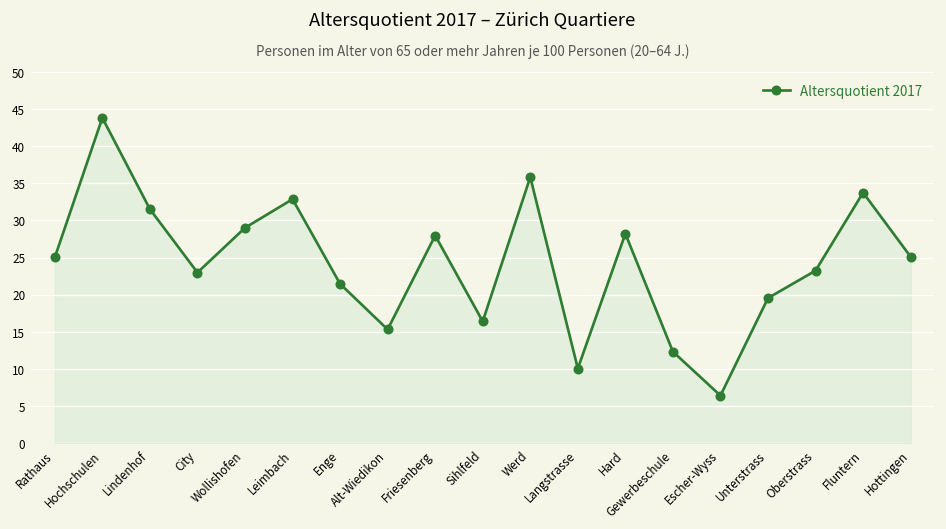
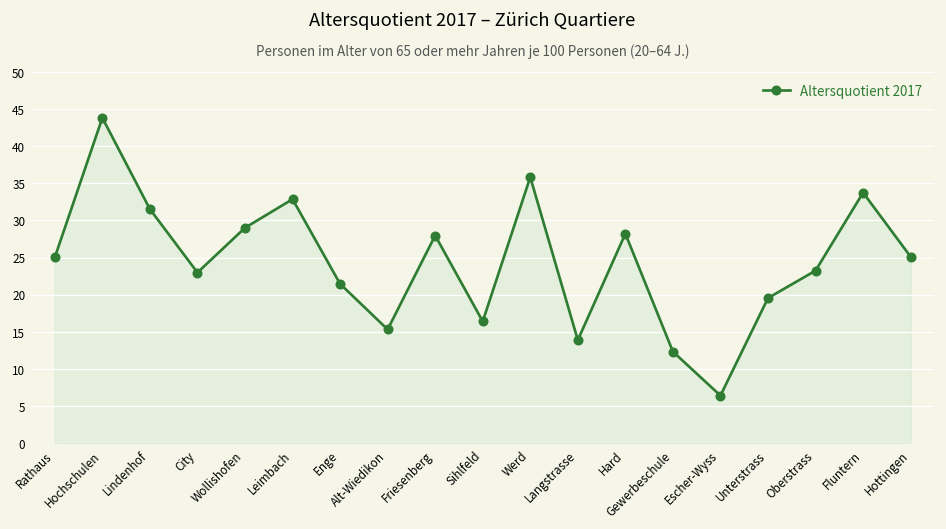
Langstrasse: 10 -> 14
